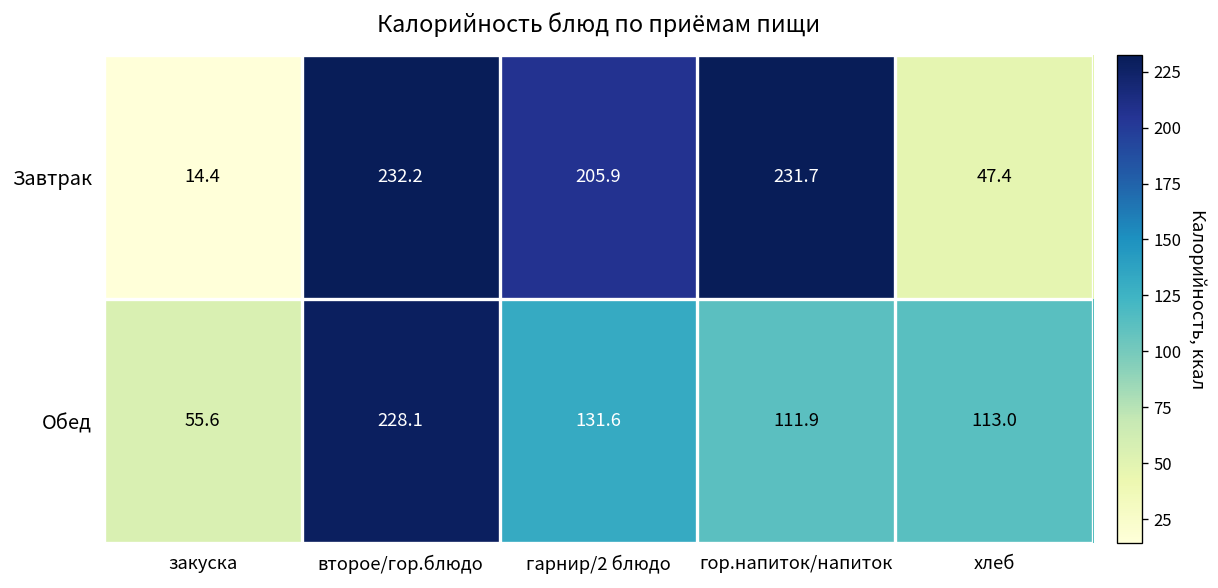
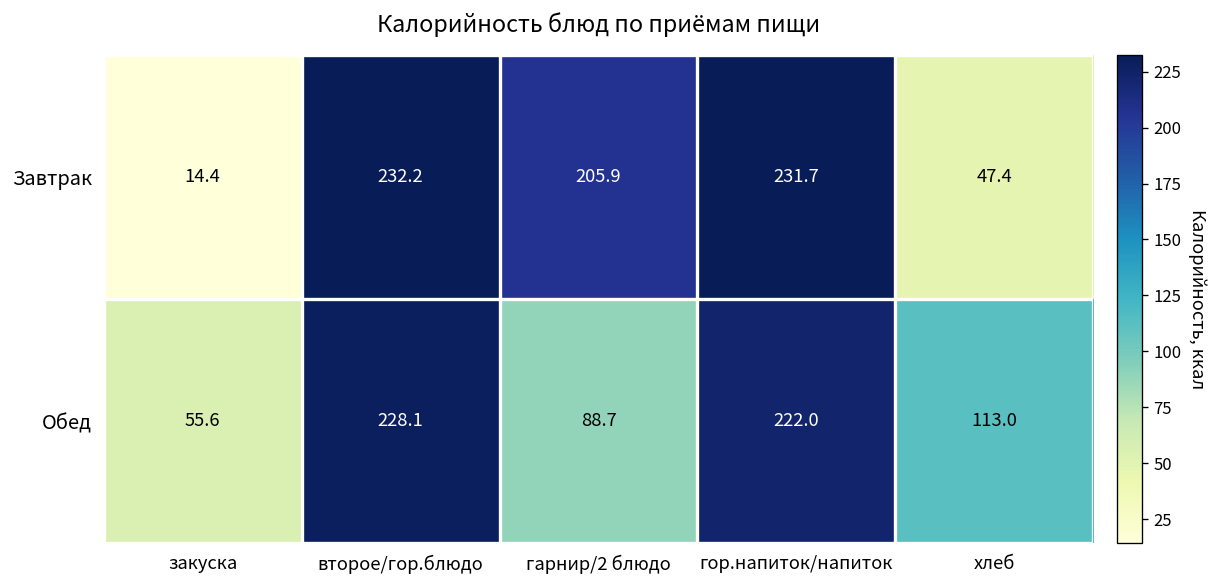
Обед, гарнир/2 блюдо: 131.6 -> 88.7
Обед, гор.напиток/напиток: 111.9 -> 222.0
